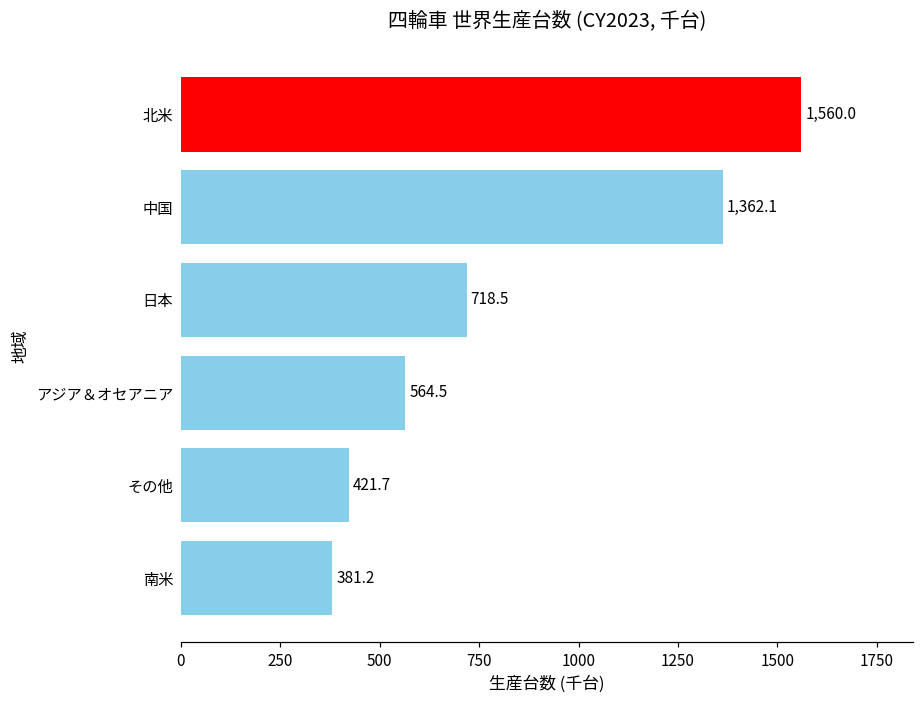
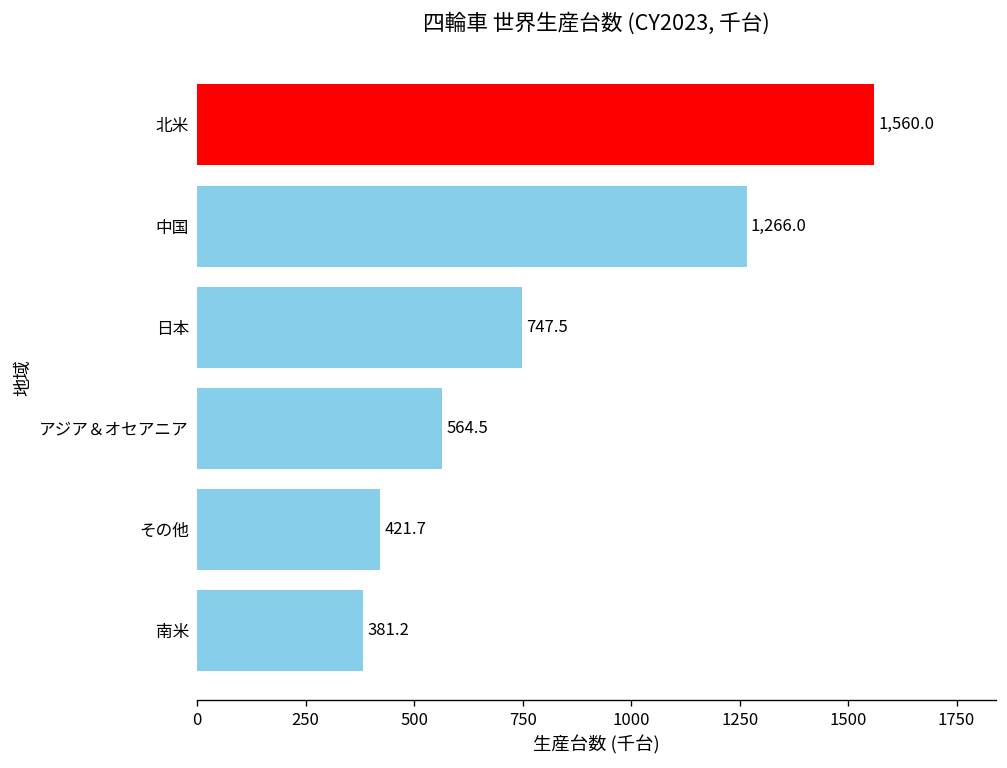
中国: 1,362.1 -> 1,266.0
日本: 718.5 -> 747.5
